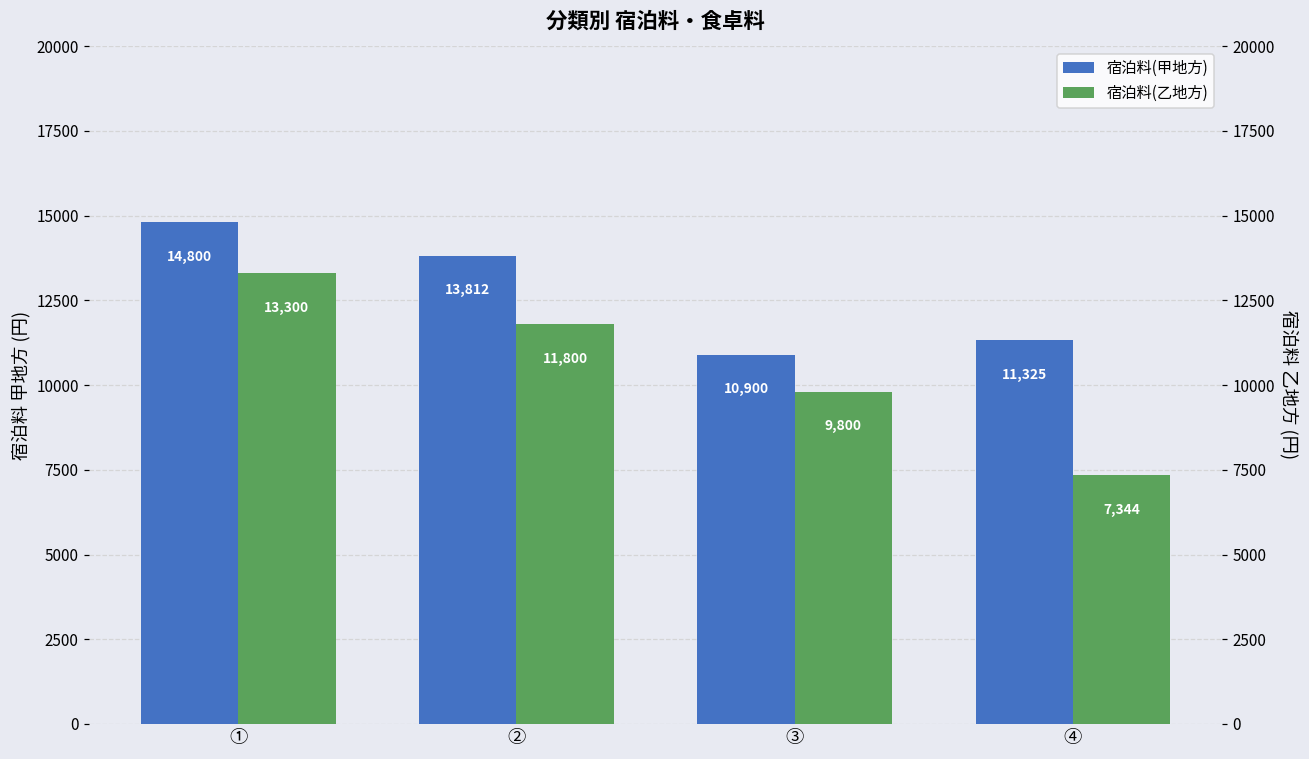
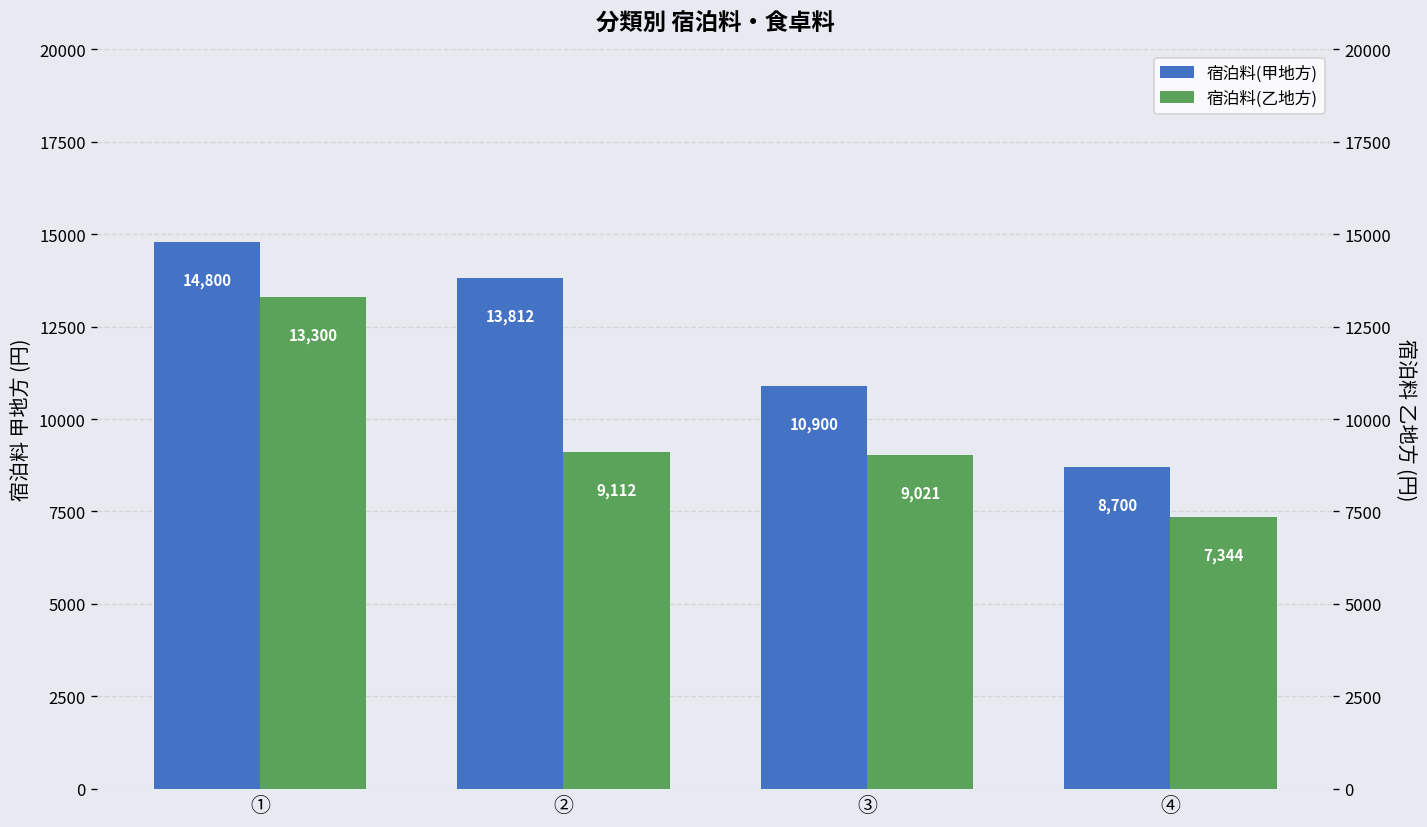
宿泊料(甲地方), ④: 11,325 -> 8,700
宿泊料(乙地方), ②: 11,800 -> 9,112
宿泊料(乙地方), ③: 9,800 -> 9,021
